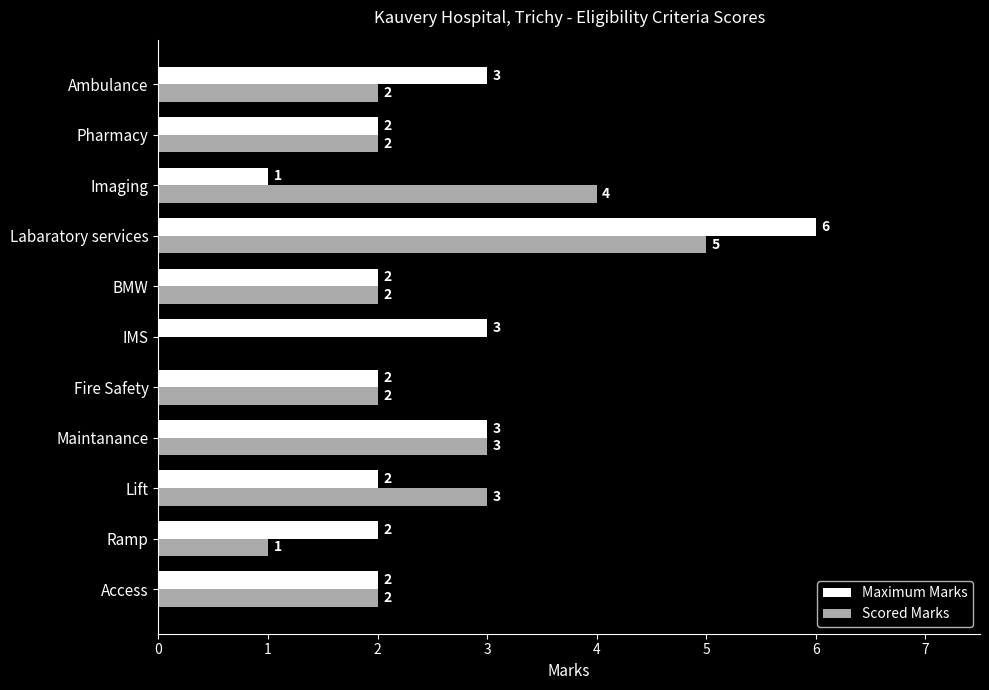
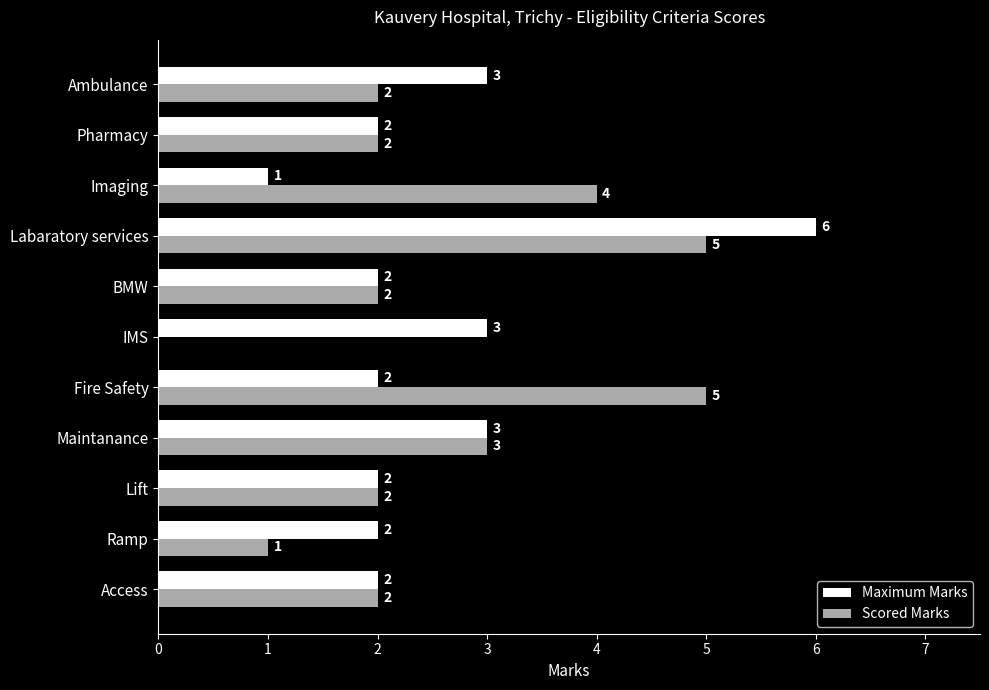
Scored Marks, Fire Safety: 2 -> 5
Scored Marks, Lift: 3 -> 2
